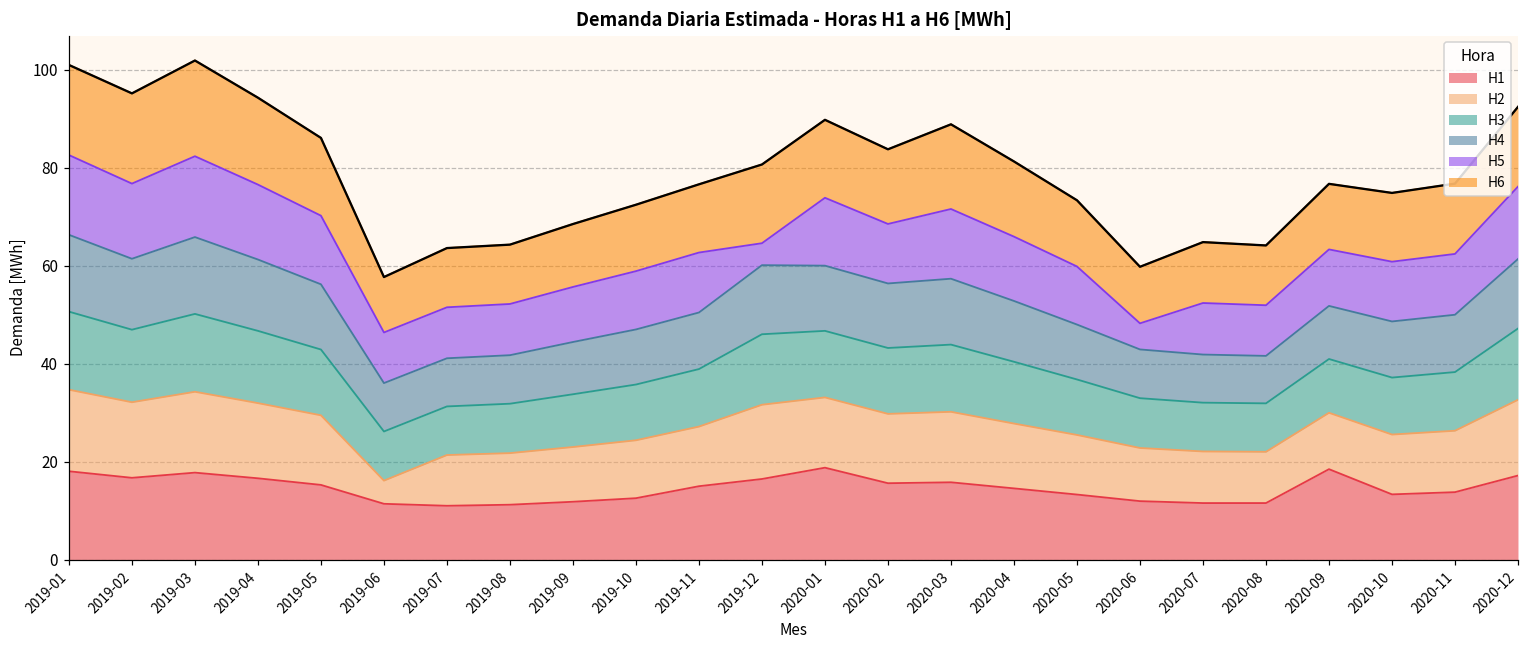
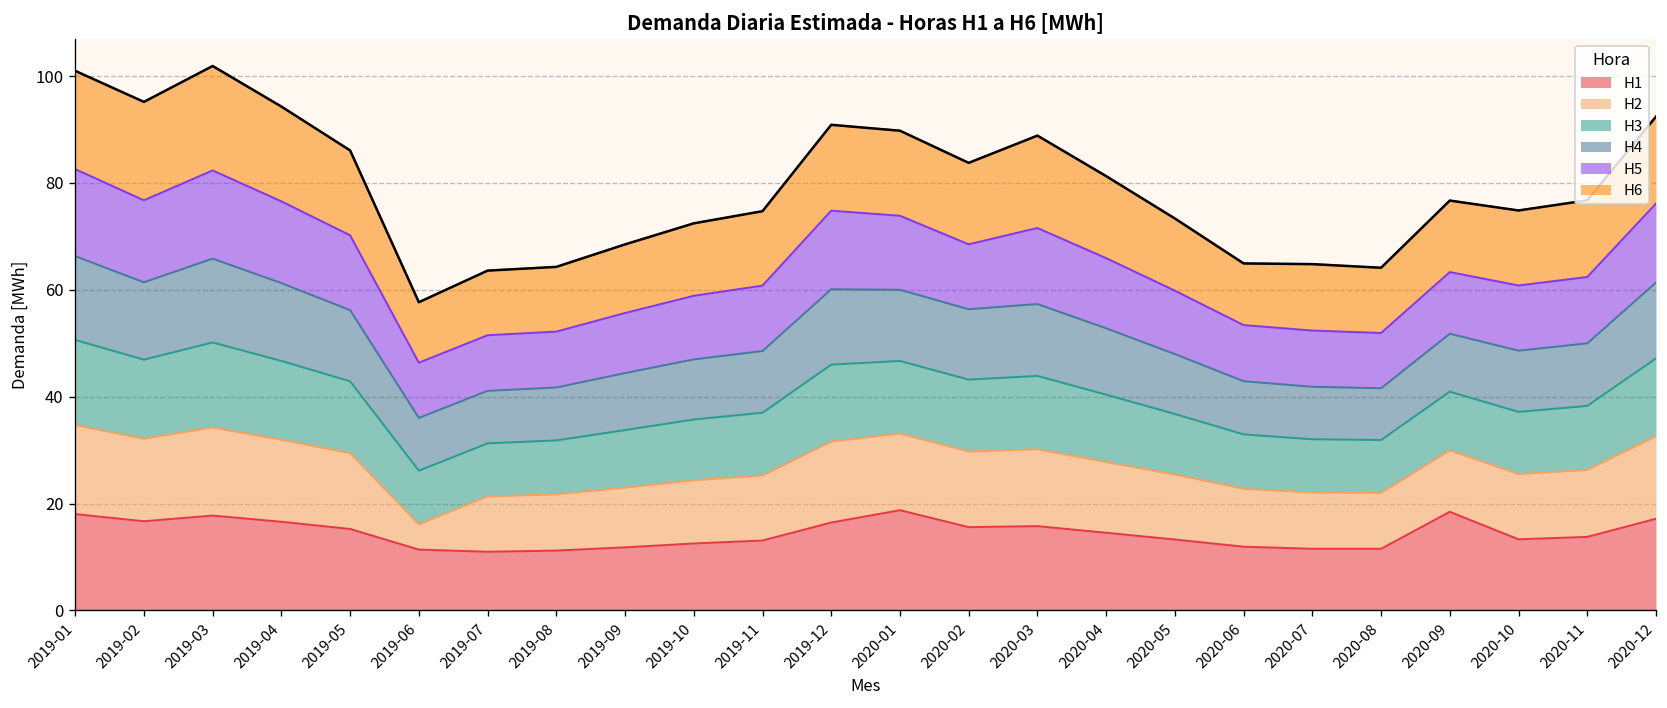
H1, 2019-11: 15 -> 13
H5, 2019-12: 4 -> 15
H5, 2020-06: 5 -> 10
